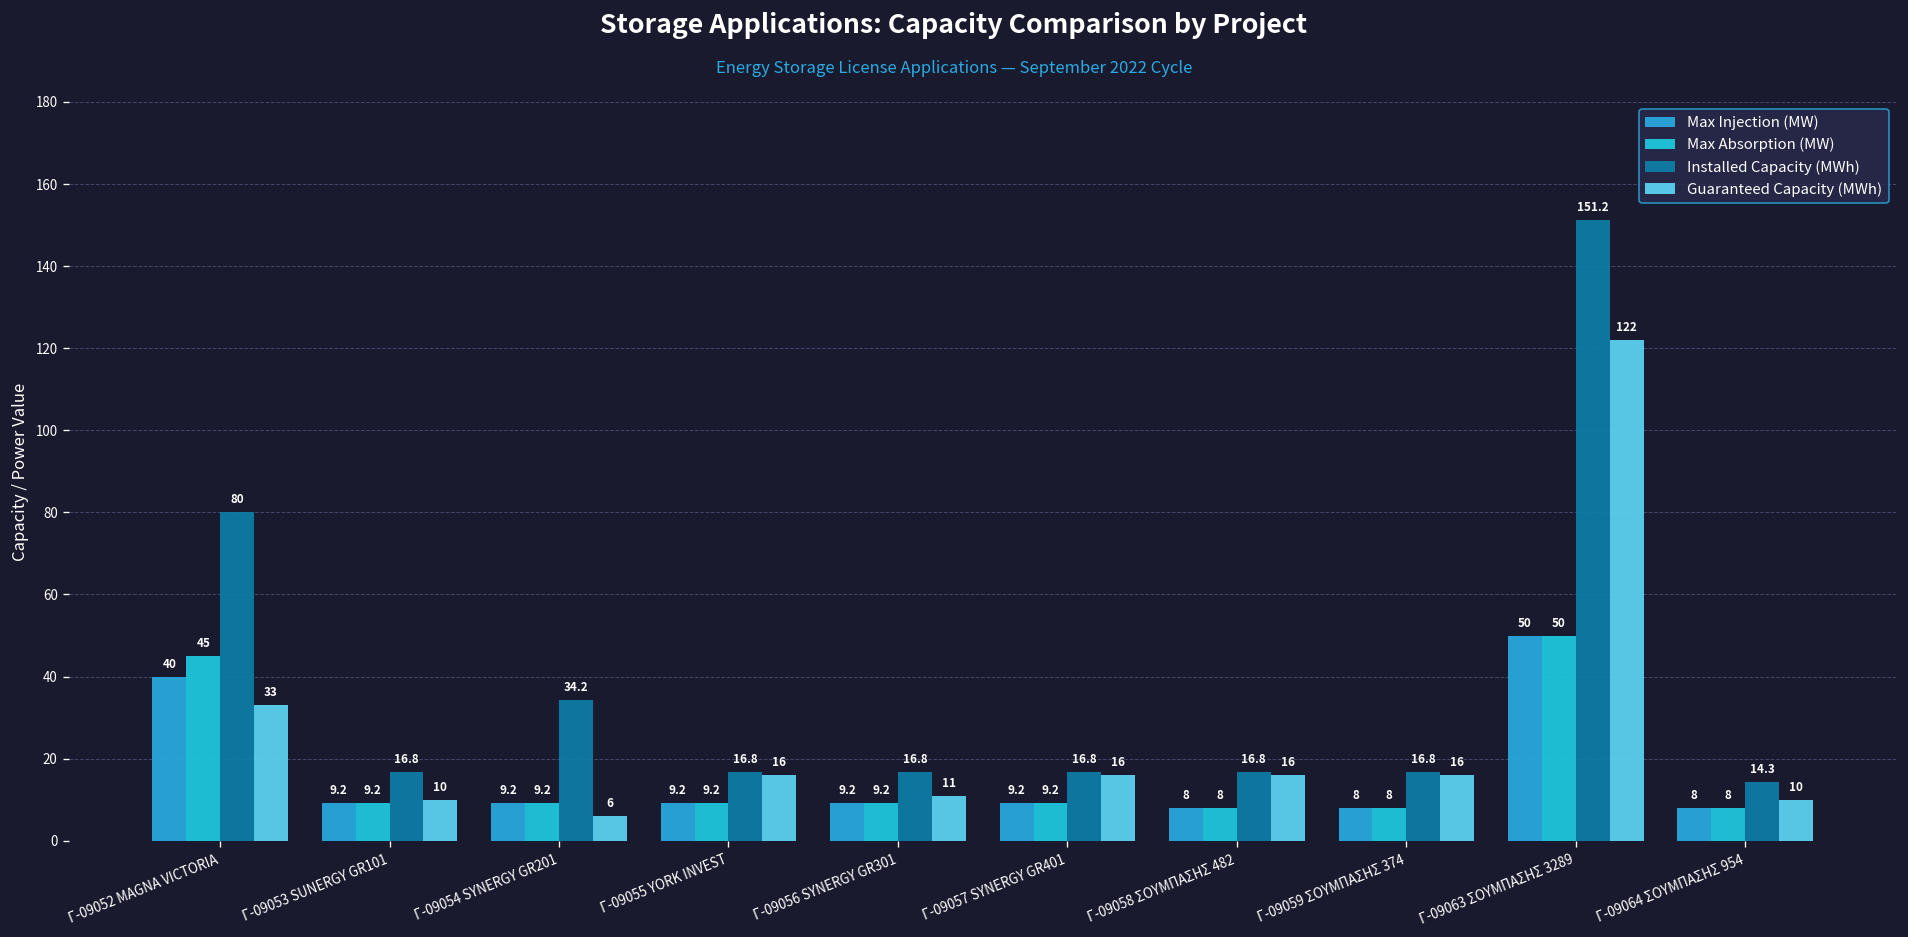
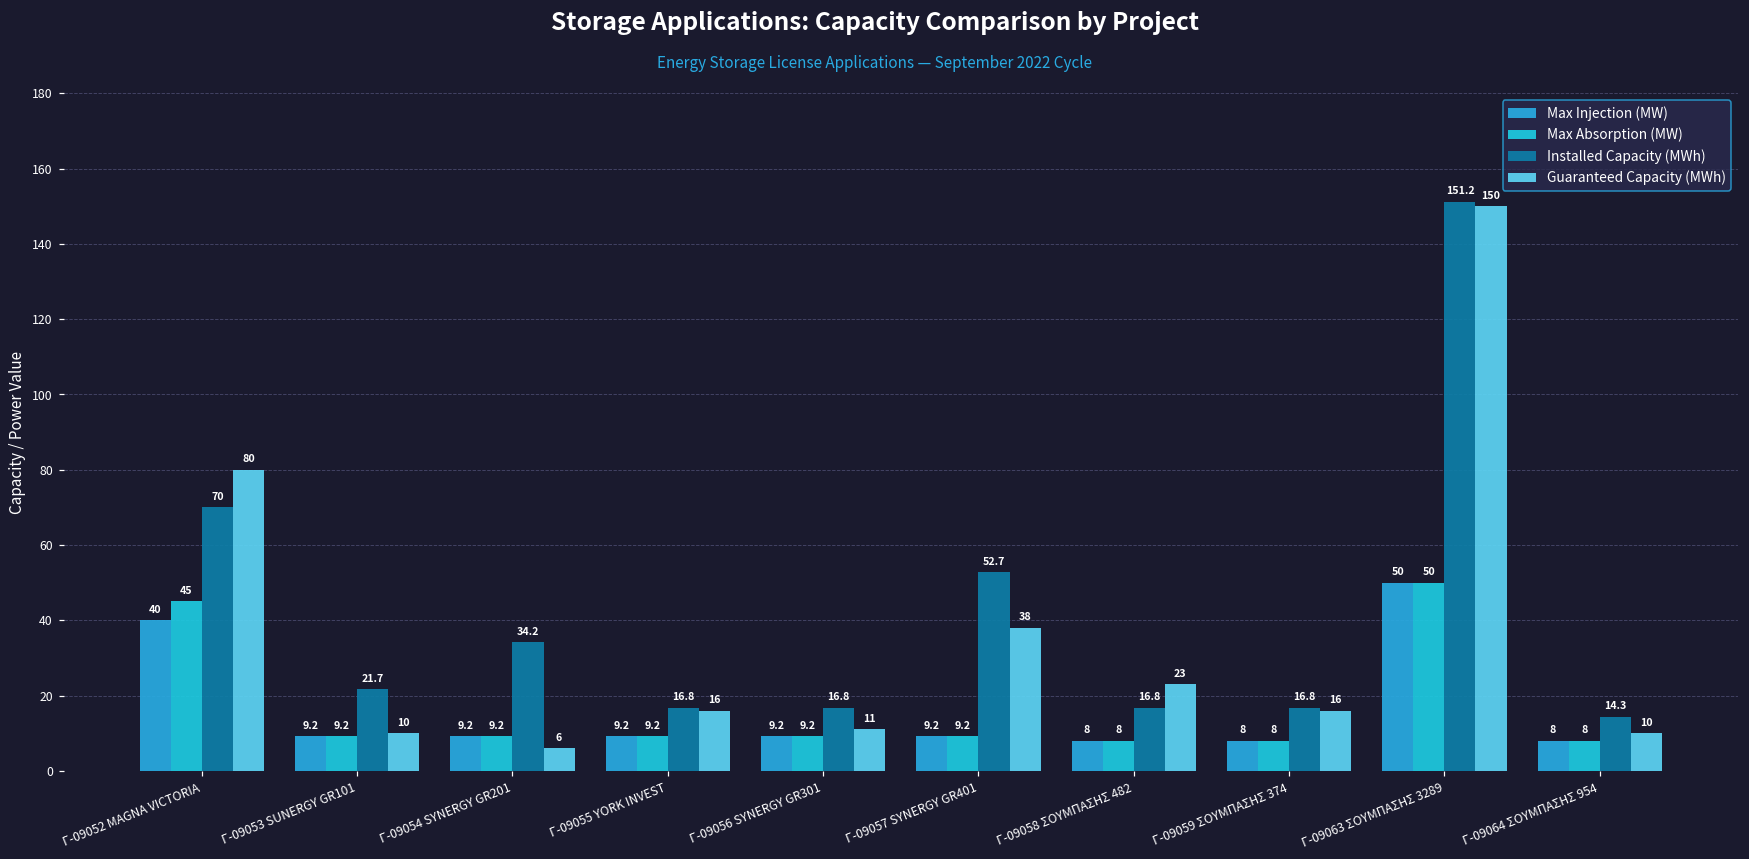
Installed Capacity (MWh), Γ-09052 MAGNA VICTORIA: 80 -> 70
Guaranteed Capacity (MWh), Γ-09052 MAGNA VICTORIA: 33 -> 80
Installed Capacity (MWh), Γ-09053 SUNERGY GR101: 16.8 -> 21.7
Installed Capacity (MWh), Γ-09057 SYNERGY GR401: 16.8 -> 52.7
Guaranteed Capacity (MWh), Γ-09057 SYNERGY GR401: 16 -> 38
Guaranteed Capacity (MWh), Γ-09058 ΣΟΥΜΠΑΣΗΣ 482: 16 -> 23
Guaranteed Capacity (MWh), Γ-09063 ΣΟΥΜΠΑΣΗΣ 3289: 122 -> 150
